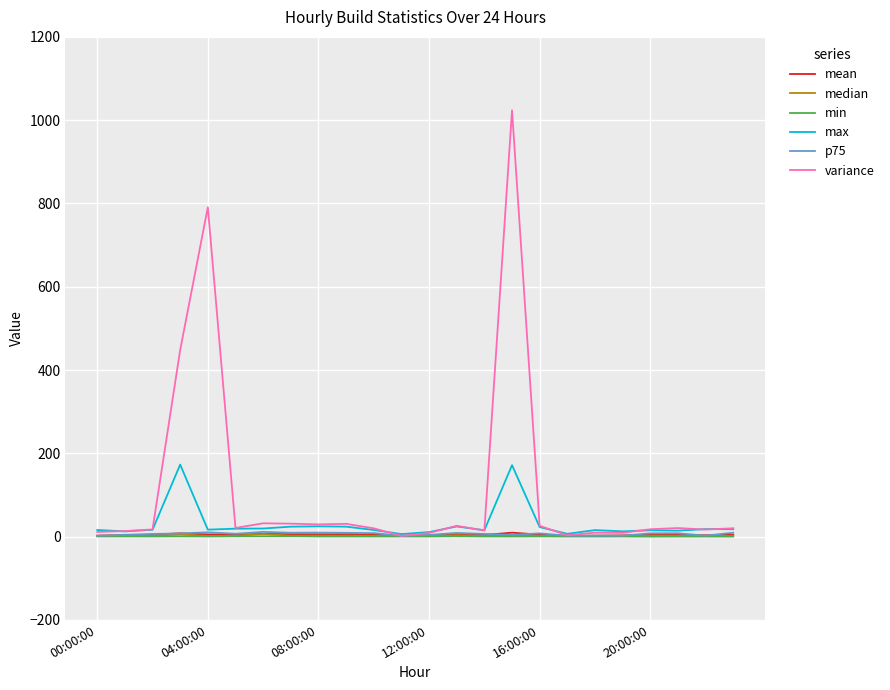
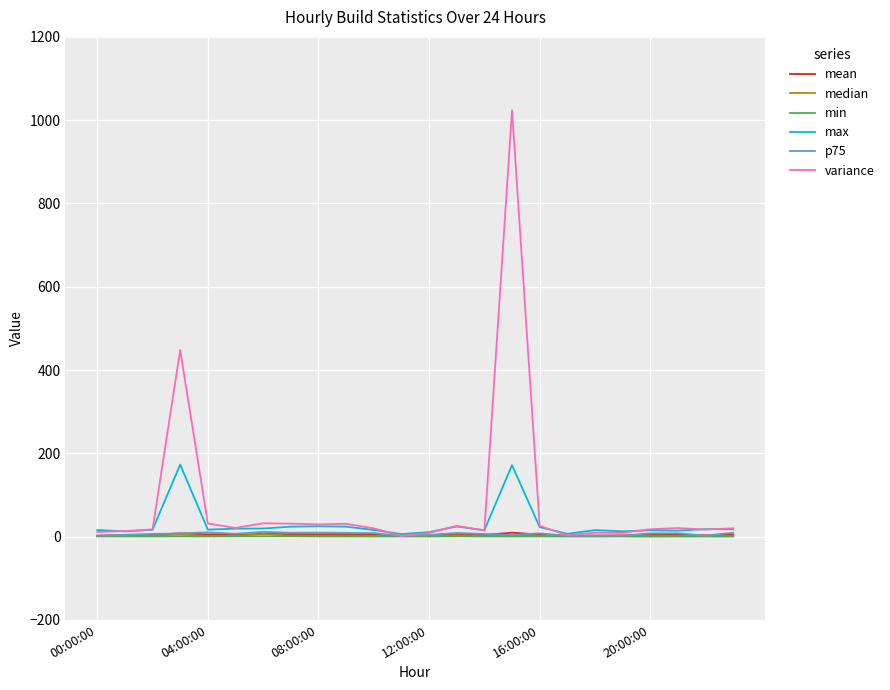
variance, 04:00:00: 790 -> 30
